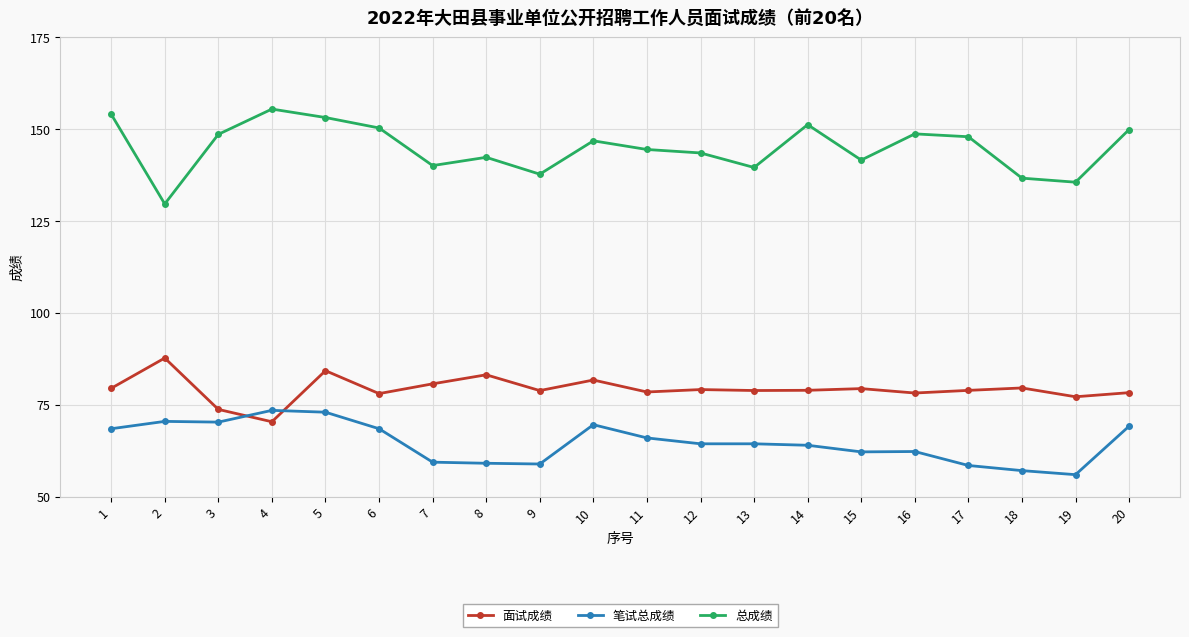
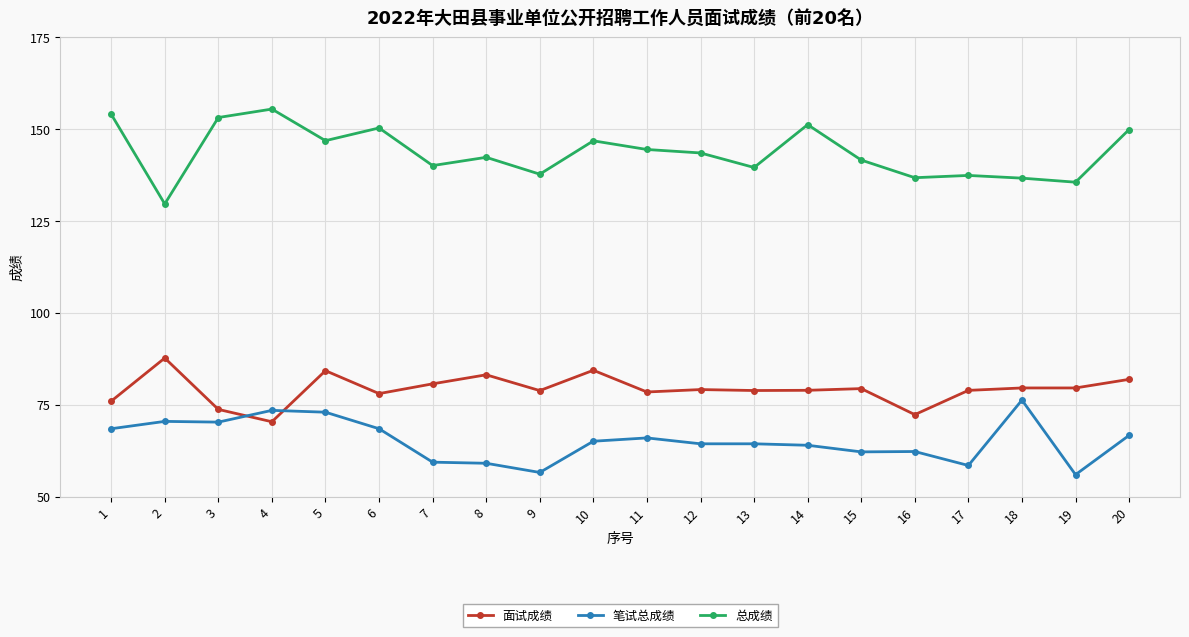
面试成绩, 1: 80 -> 76
总成绩, 3: 149 -> 153
总成绩, 5: 153 -> 147
笔试总成绩, 9: 59 -> 57
面试成绩, 10: 82 -> 84
笔试总成绩, 10: 70 -> 65
面试成绩, 16: 78 -> 72
总成绩, 16: 149 -> 137
总成绩, 17: 148 -> 137
笔试总成绩, 18: 57 -> 76
面试成绩, 19: 77 -> 80
面试成绩, 20: 78 -> 82
笔试总成绩, 20: 69 -> 67
